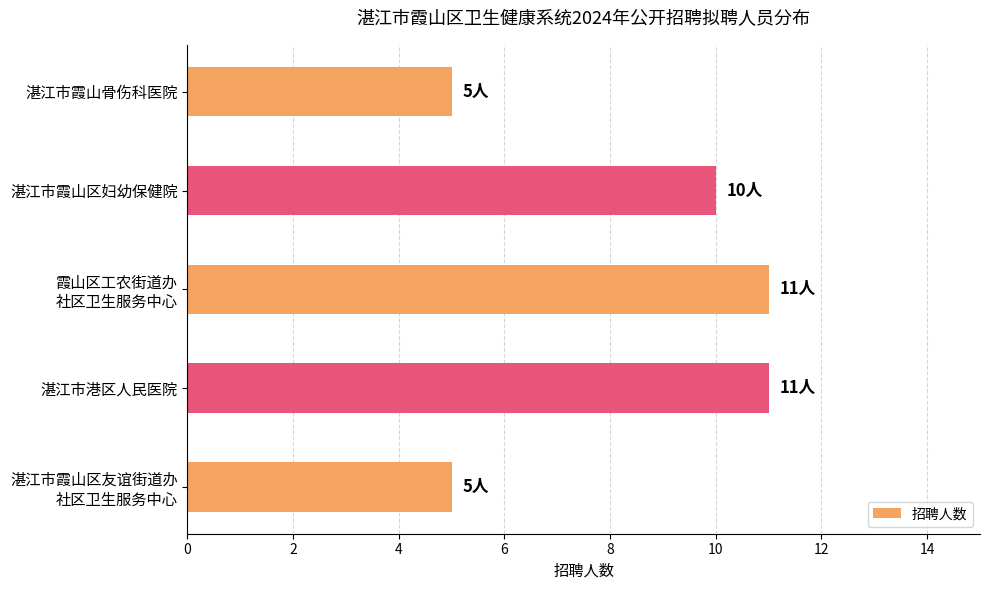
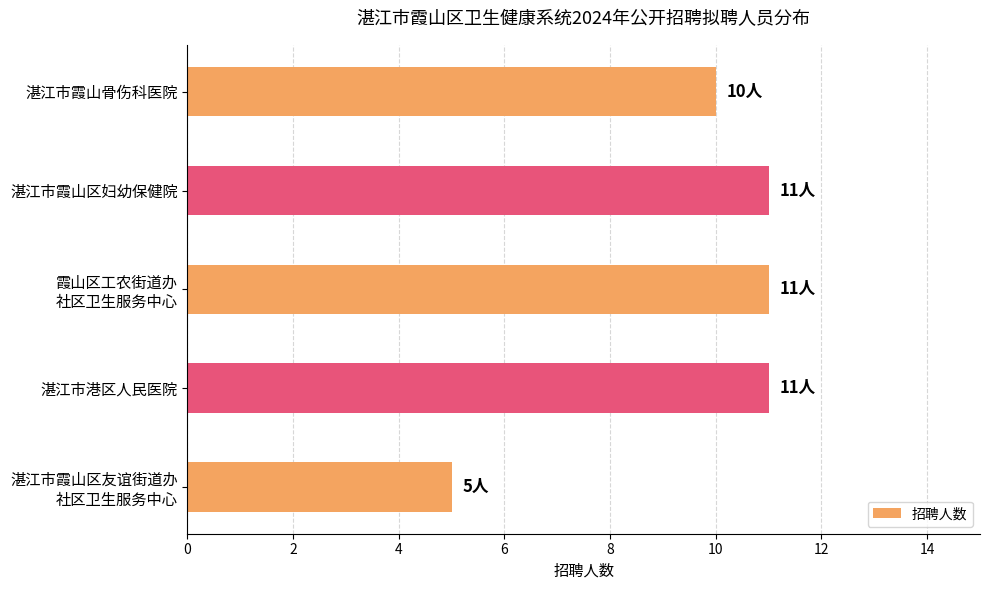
湛江市霞山骨伤科医院: 5人 -> 10人
湛江市霞山区妇幼保健院: 10人 -> 11人
